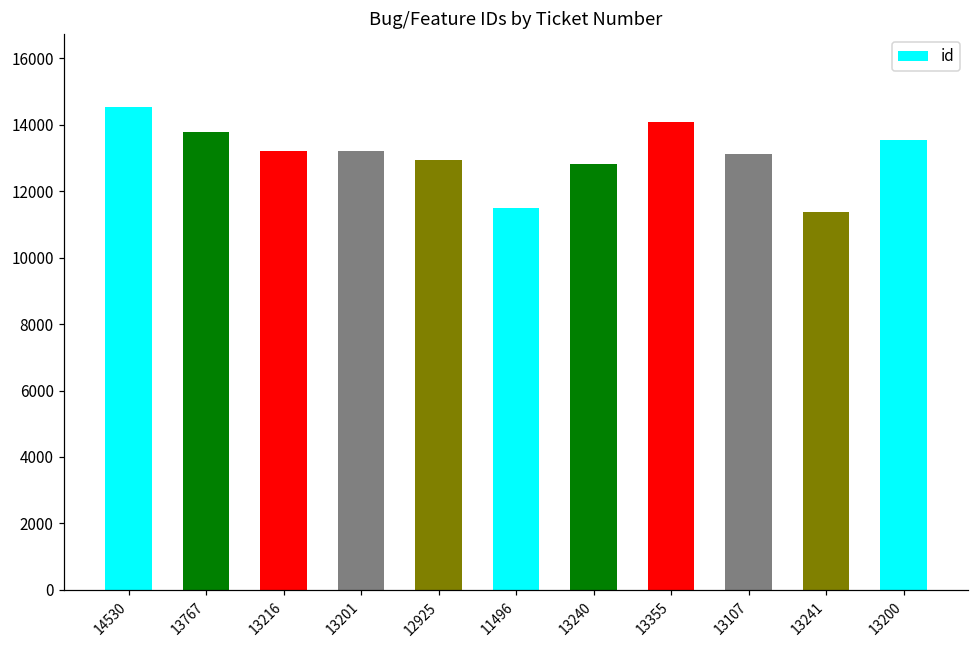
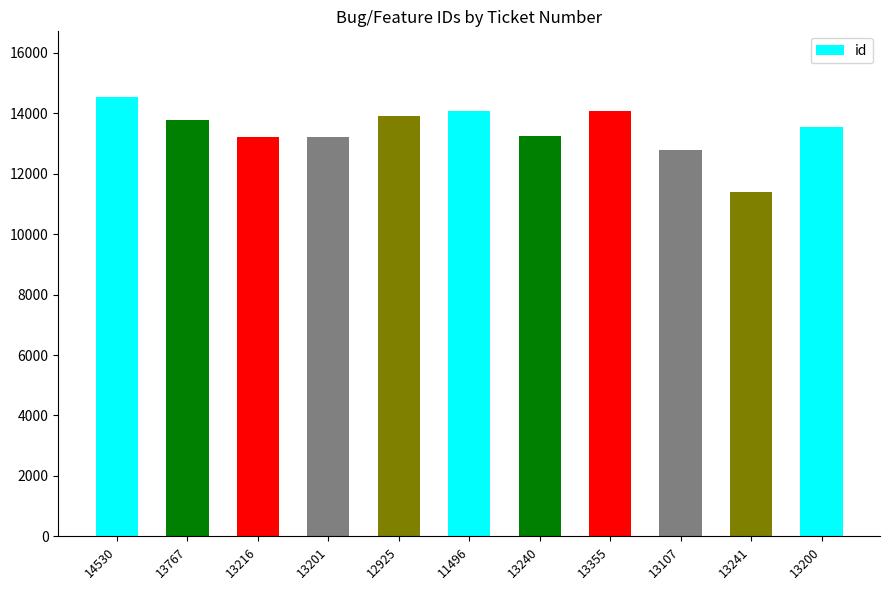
12925: 12900 -> 13900
11496: 11500 -> 14100
13240: 12800 -> 13200
13107: 13100 -> 12800
